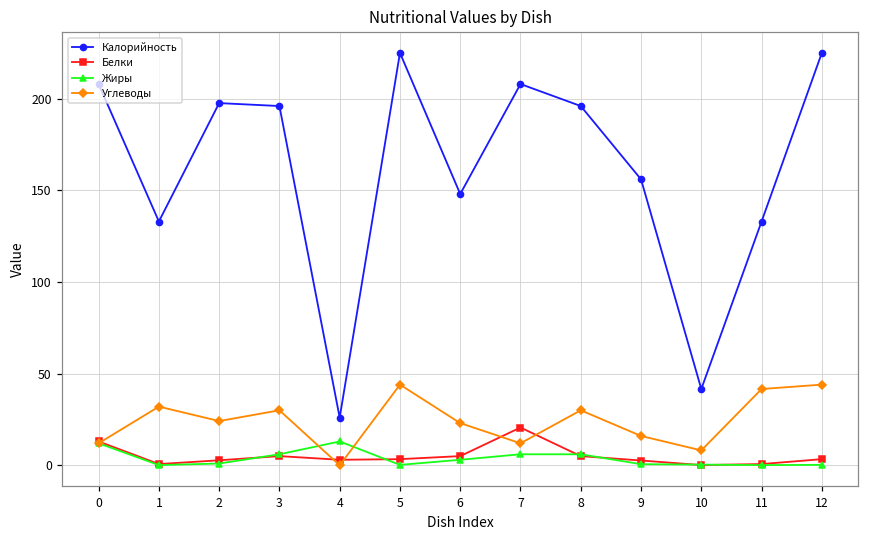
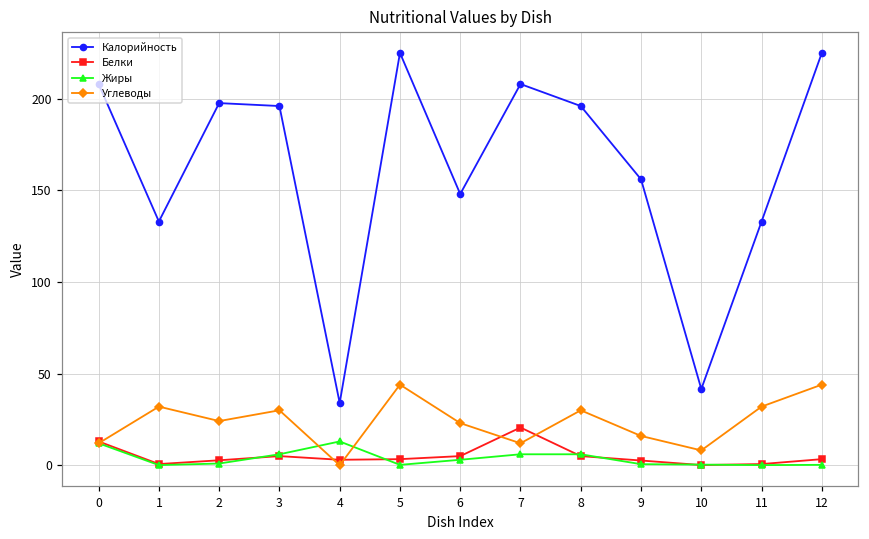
Калорийность, 4: 26 -> 34
Углеводы, 11: 42 -> 32
